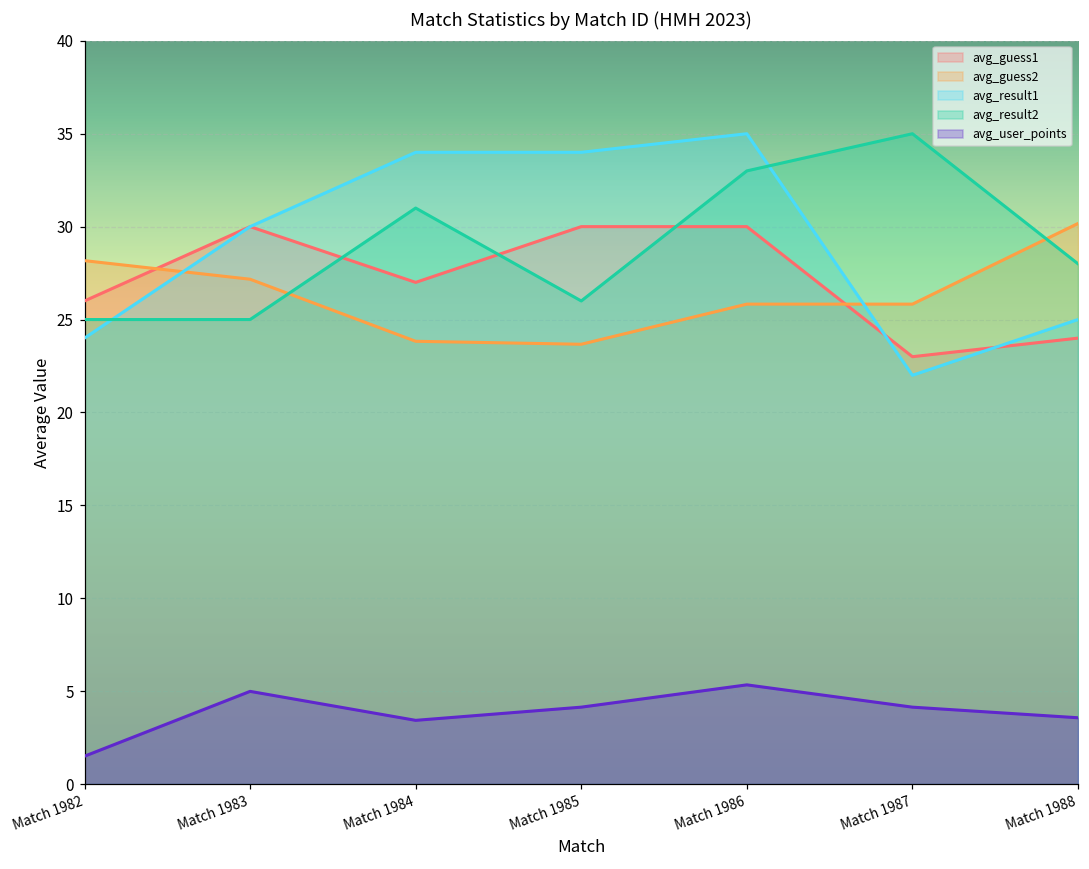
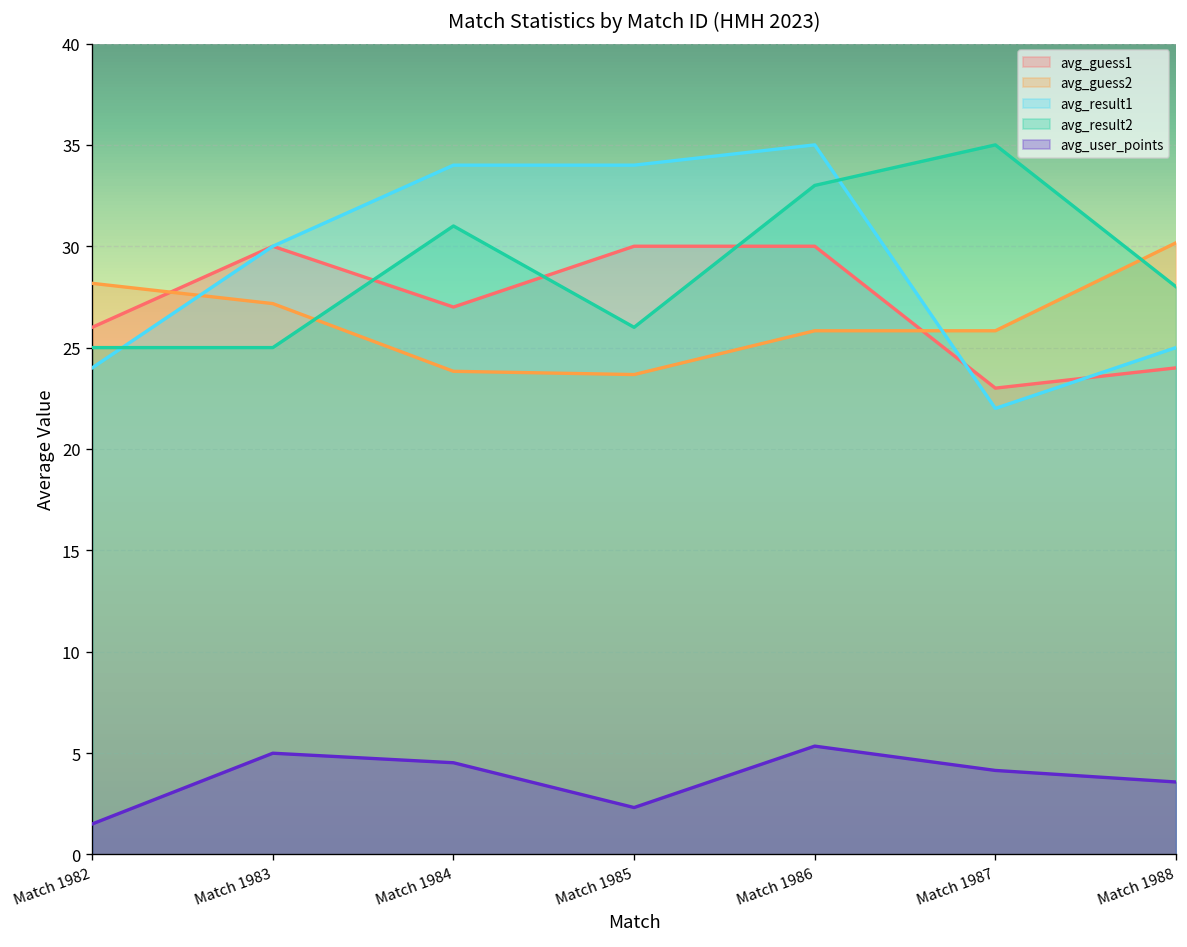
avg_user_points, Match 1984: 3.4 -> 4.5
avg_user_points, Match 1985: 4.1 -> 2.3
